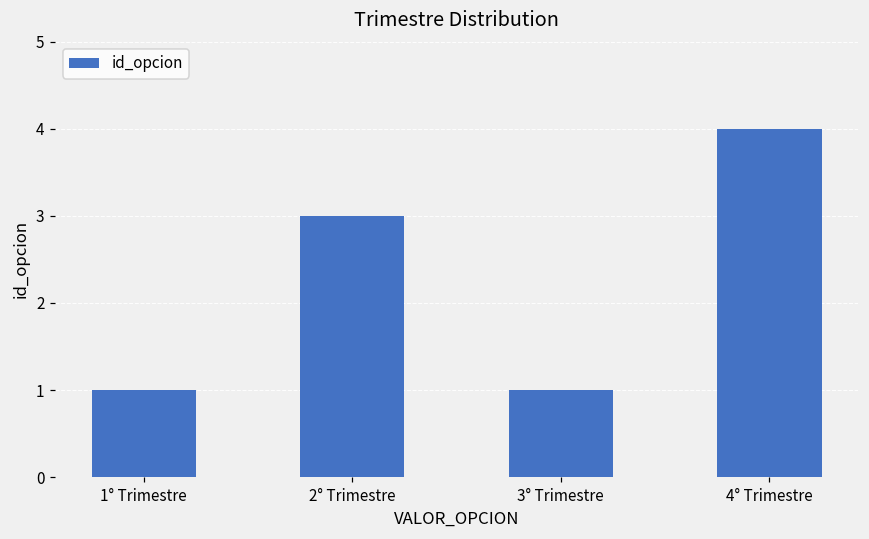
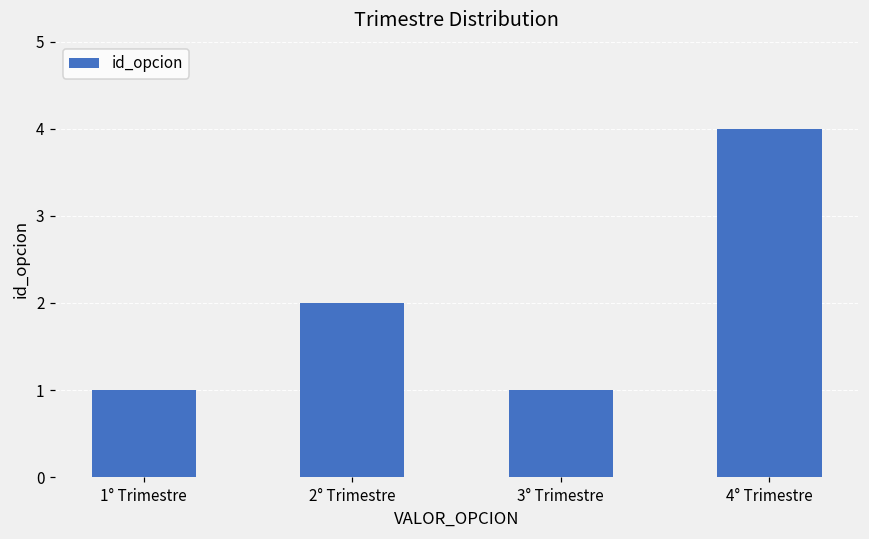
2° Trimestre: 3 -> 2
